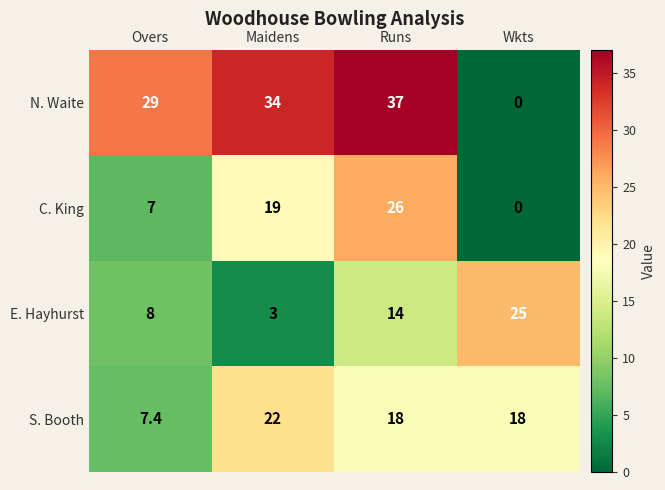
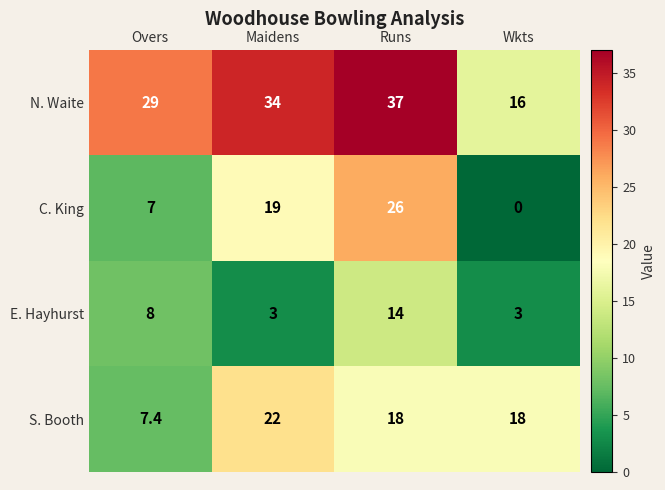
N. Waite, Wkts: 0 -> 16
E. Hayhurst, Wkts: 25 -> 3
